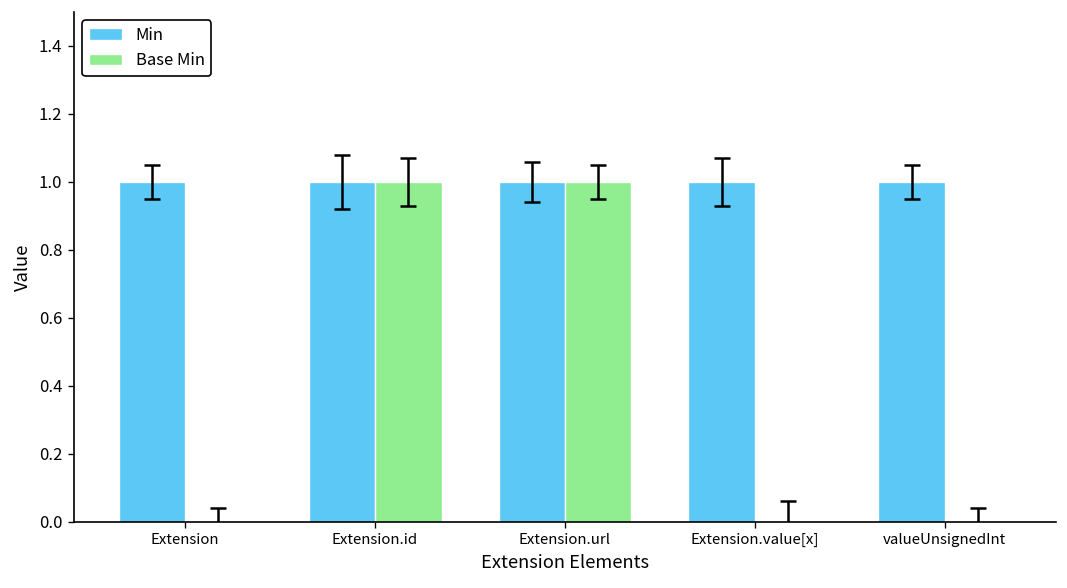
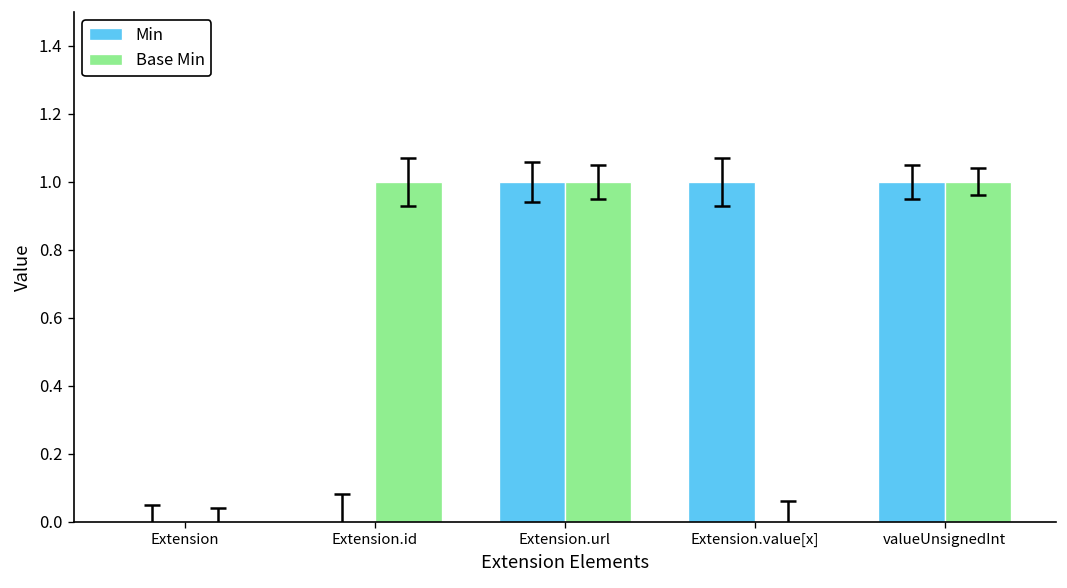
Min, Extension: 1 -> 0
Min, Extension.id: 1 -> 0
Base Min, valueUnsignedInt: 0 -> 1
